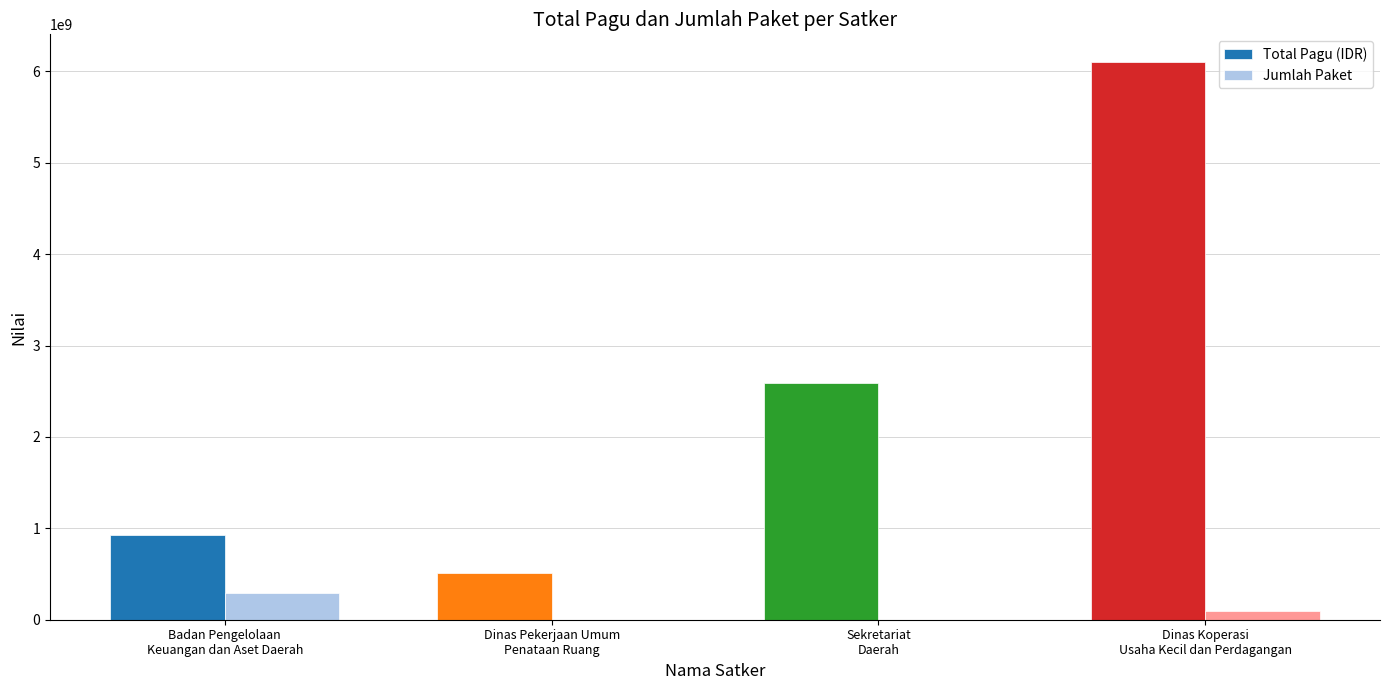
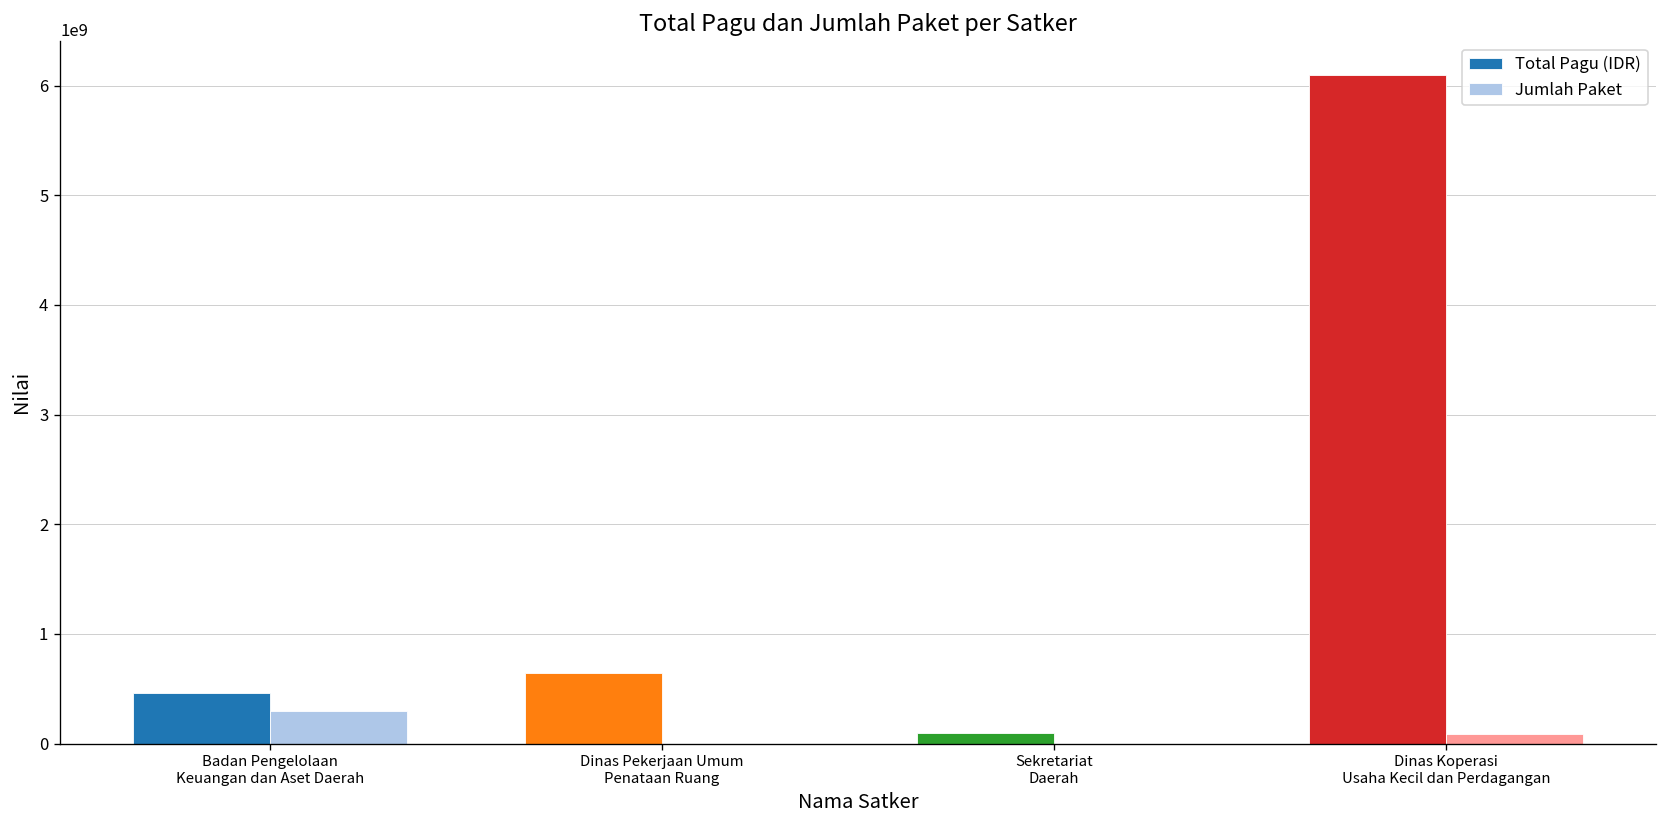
Total Pagu (IDR), Badan Pengelolaan Keuangan dan Aset Daerah: 900000000 -> 500000000
Total Pagu (IDR), Dinas Pekerjaan Umum Penataan Ruang: 500000000 -> 600000000
Total Pagu (IDR), Sekretariat Daerah: 2600000000 -> 100000000
